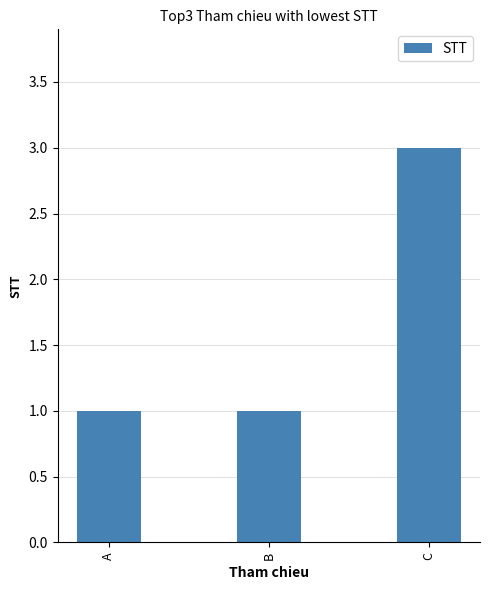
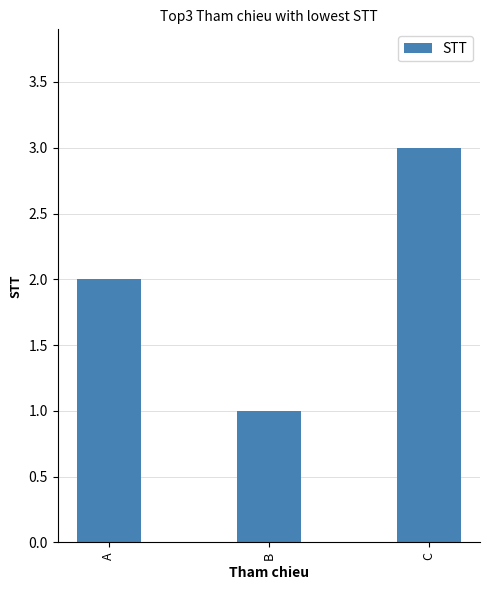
A: 1 -> 2
